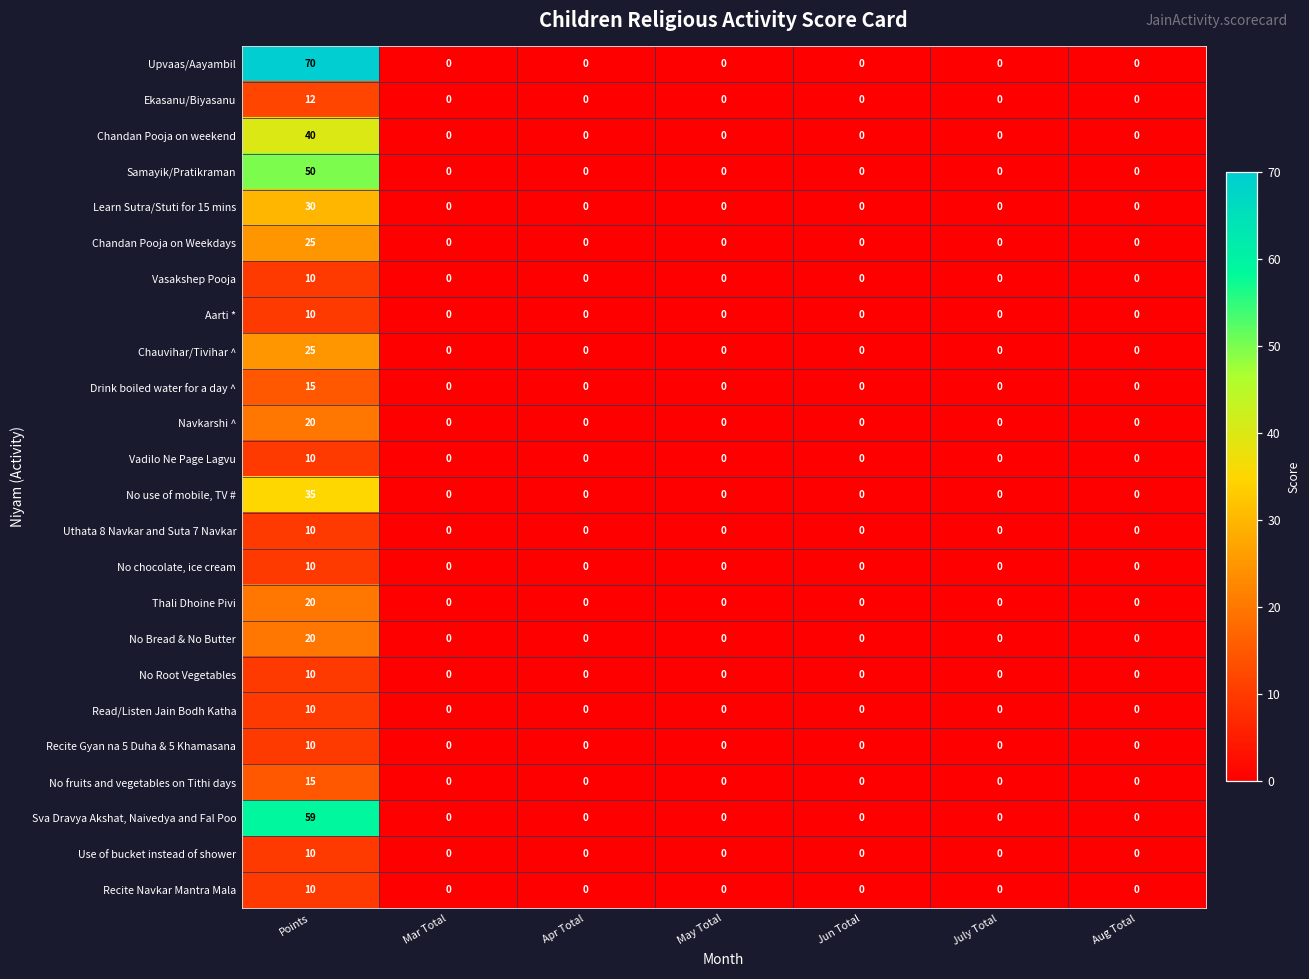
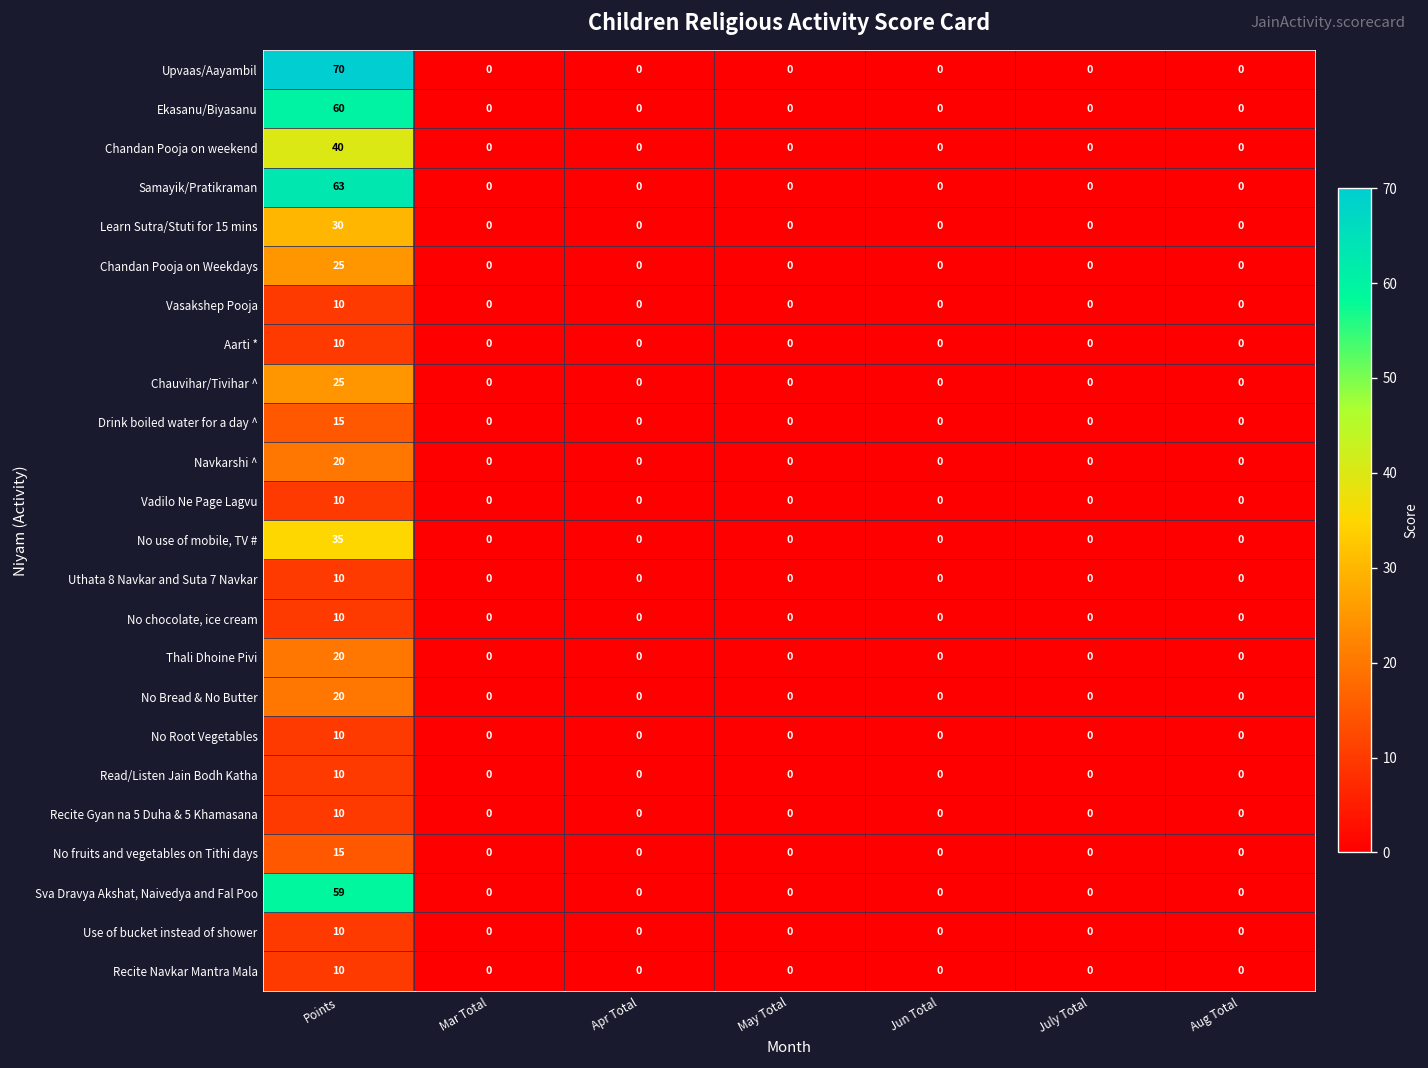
Ekasanu/Biyasanu, Points: 12 -> 60
Samayik/Pratikraman, Points: 50 -> 63
